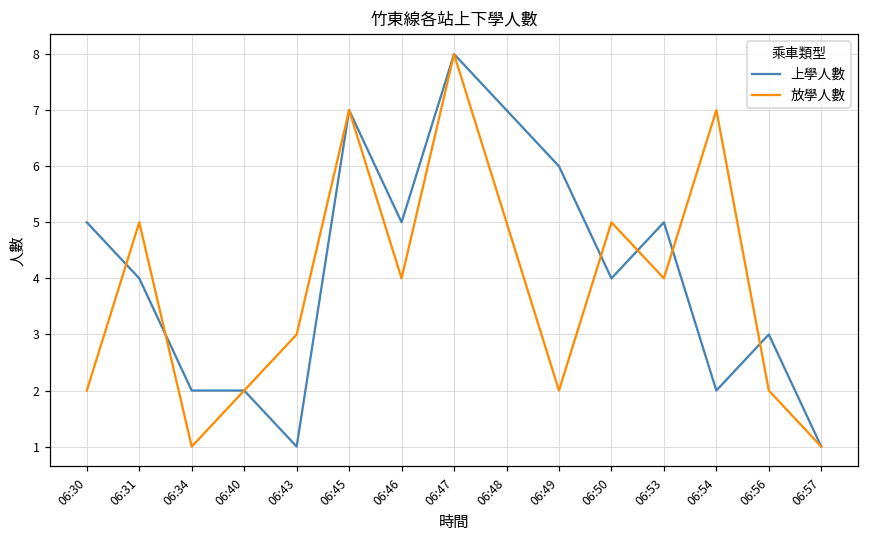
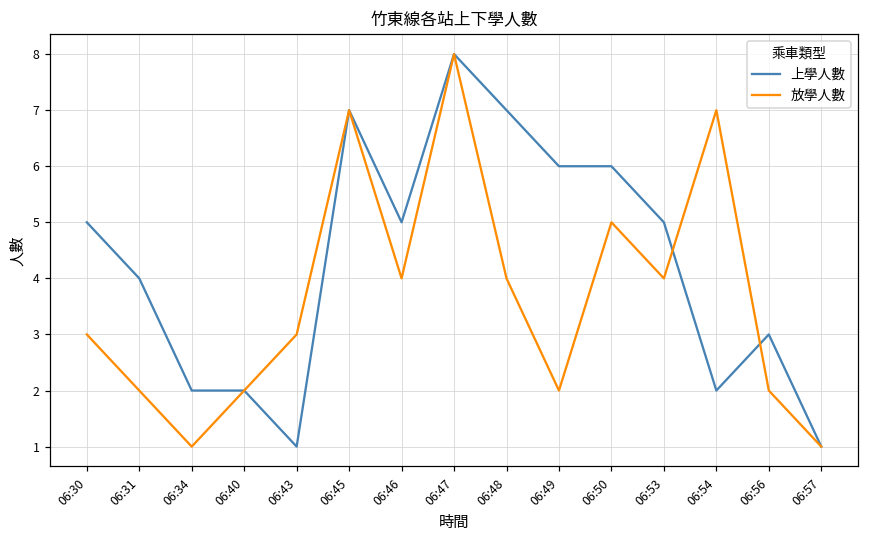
放學人數, 06:30: 2 -> 3
放學人數, 06:31: 5 -> 2
放學人數, 06:48: 5 -> 4
上學人數, 06:50: 4 -> 6
